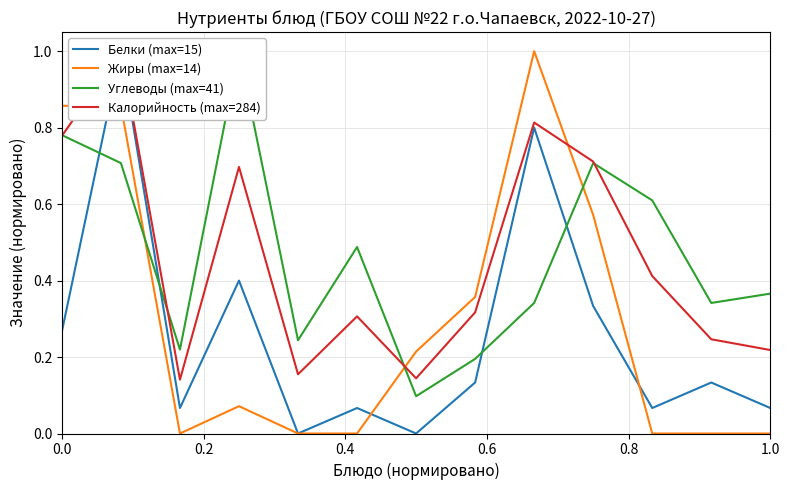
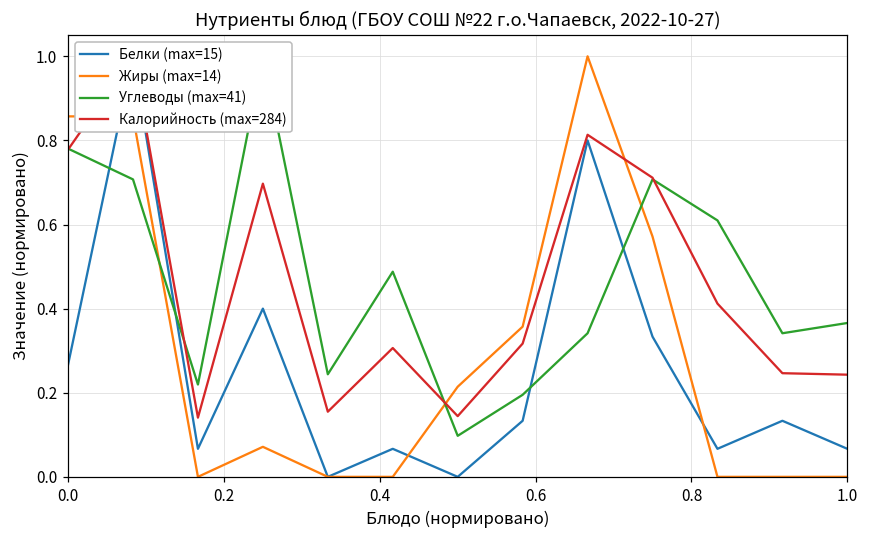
Калорийность (max=284), 1.0: 0.22 -> 0.24
